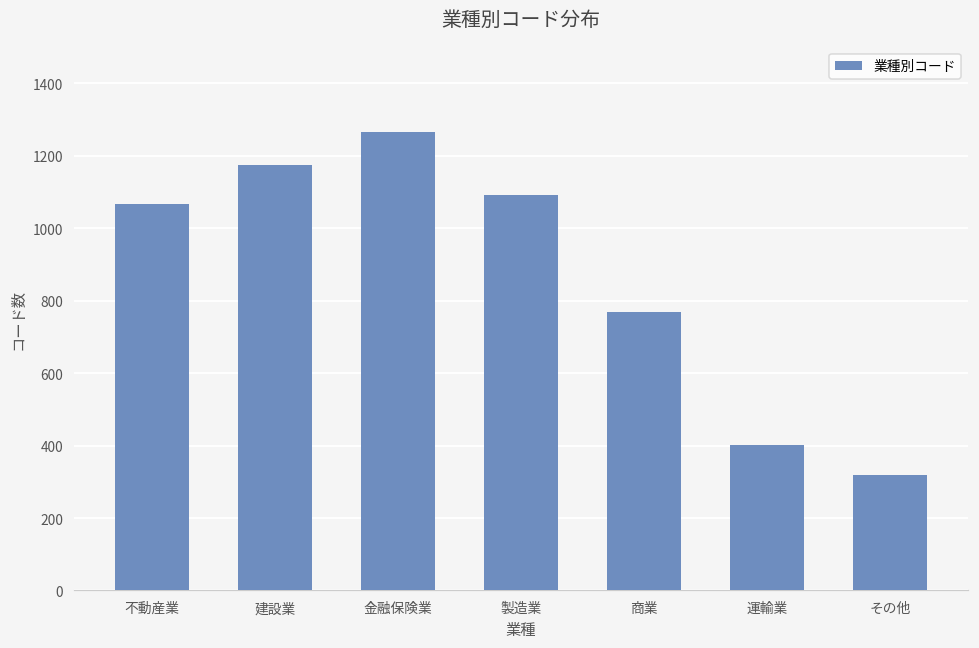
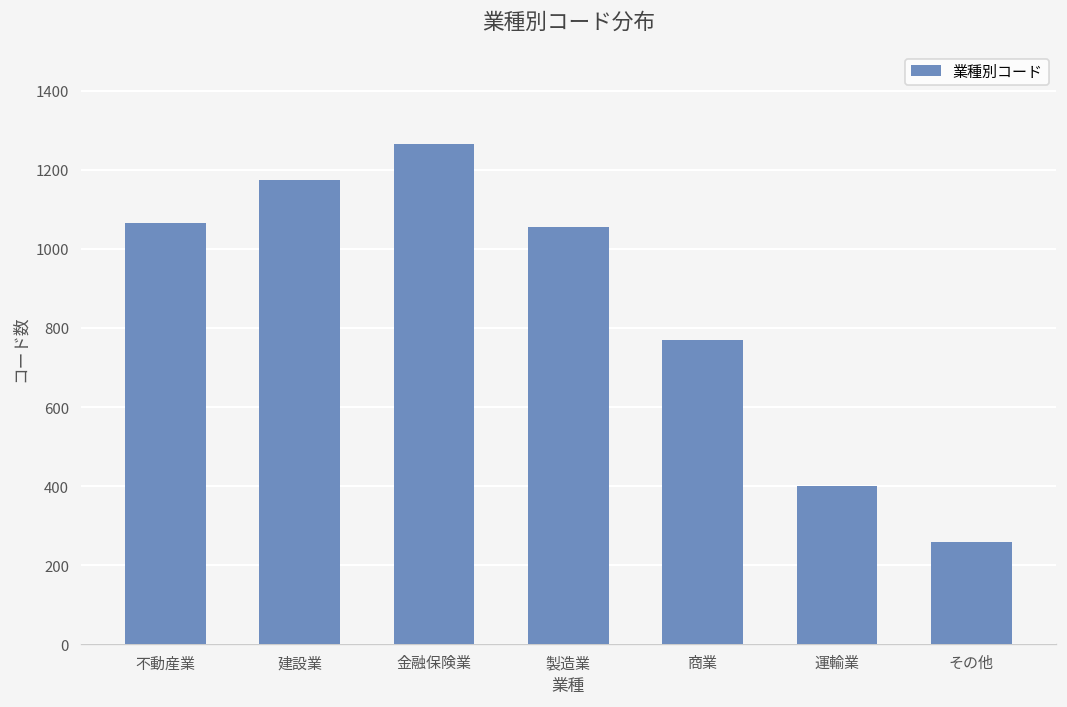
製造業: 1090 -> 1060
その他: 320 -> 260
